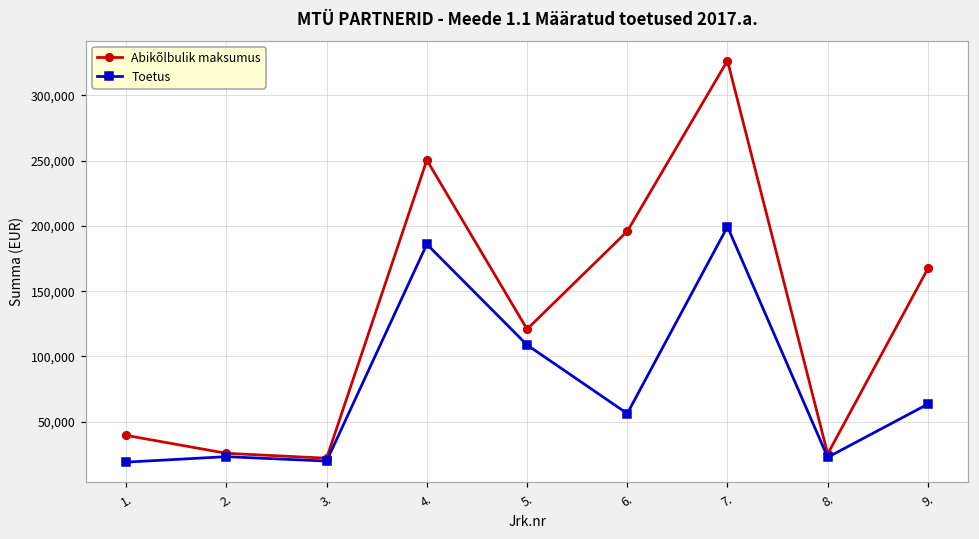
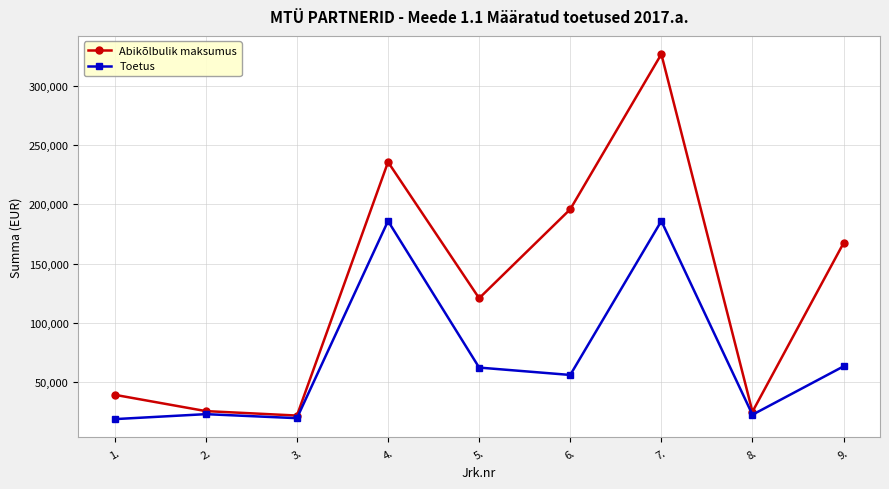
Abikõlbulik maksumus, 4.: 250,000 -> 236,000
Toetus, 5.: 109,000 -> 62,000
Toetus, 7.: 199,000 -> 186,000
